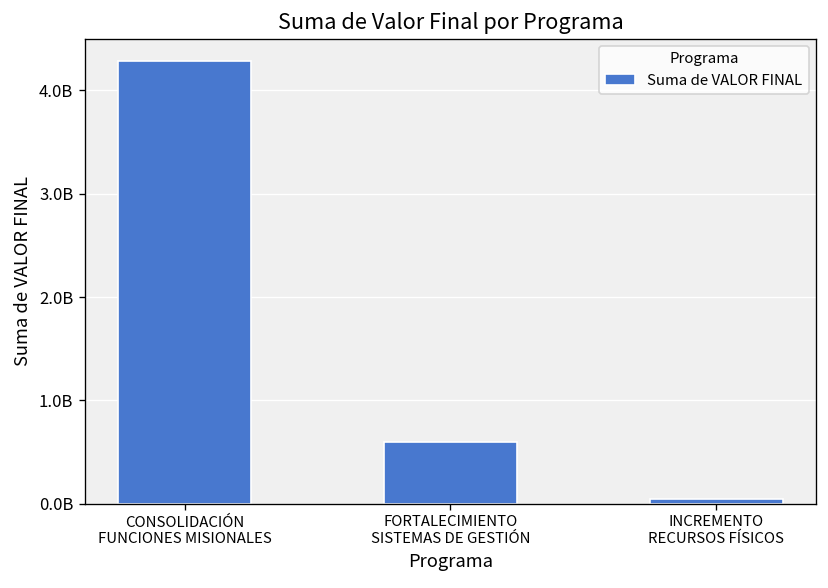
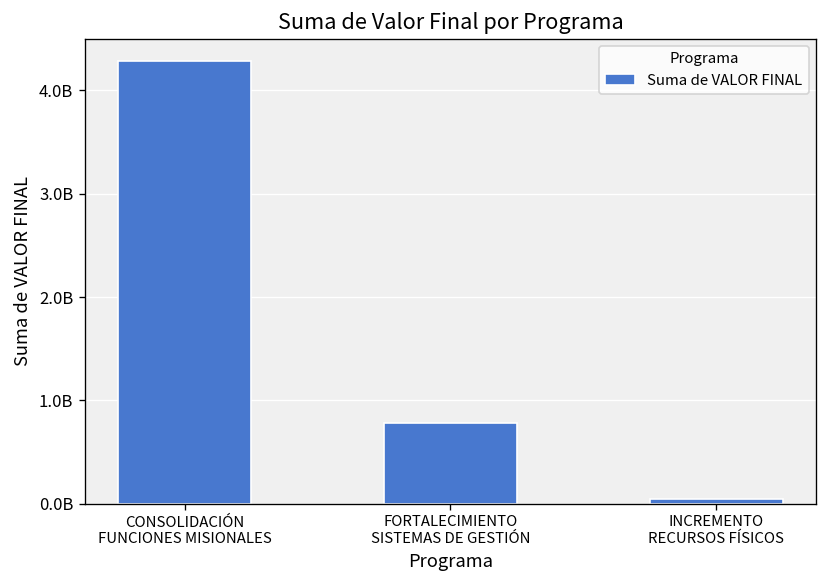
FORTALECIMIENTO SISTEMAS DE GESTIÓN: 600000000 -> 800000000
